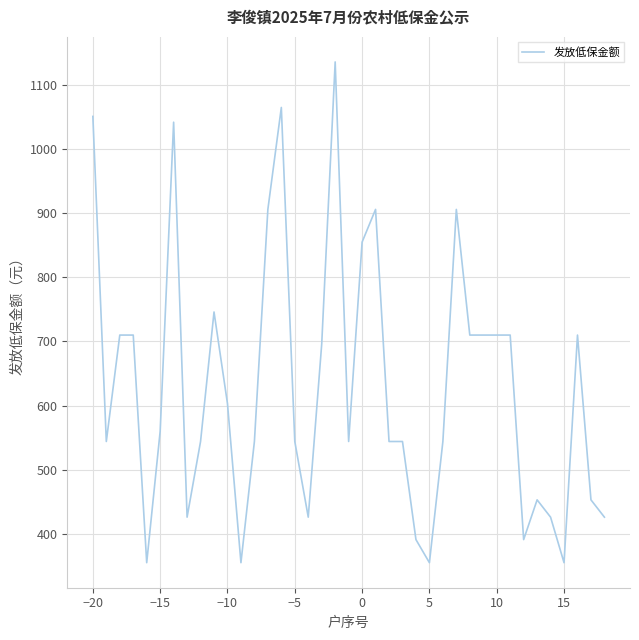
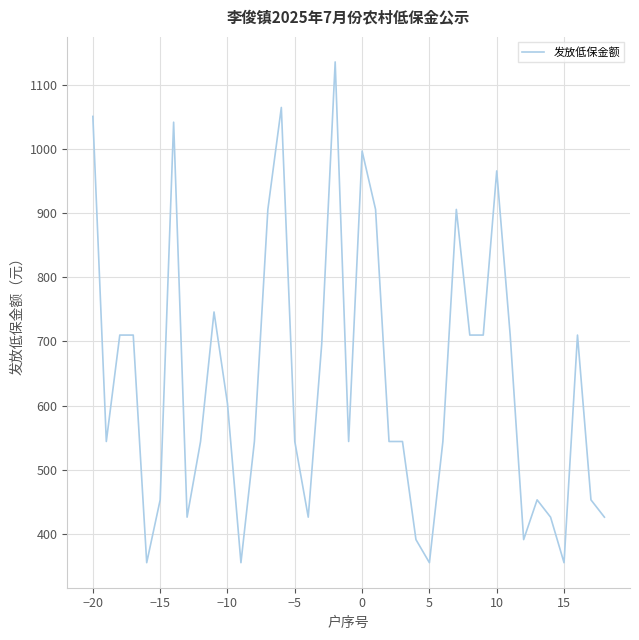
−15: 560 -> 450
0: 860 -> 1000
10: 710 -> 970
